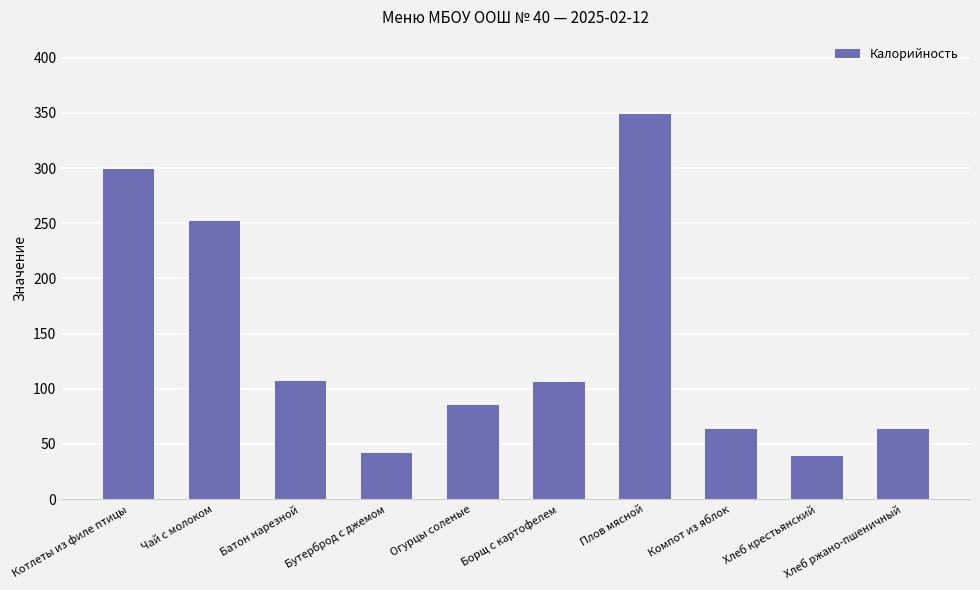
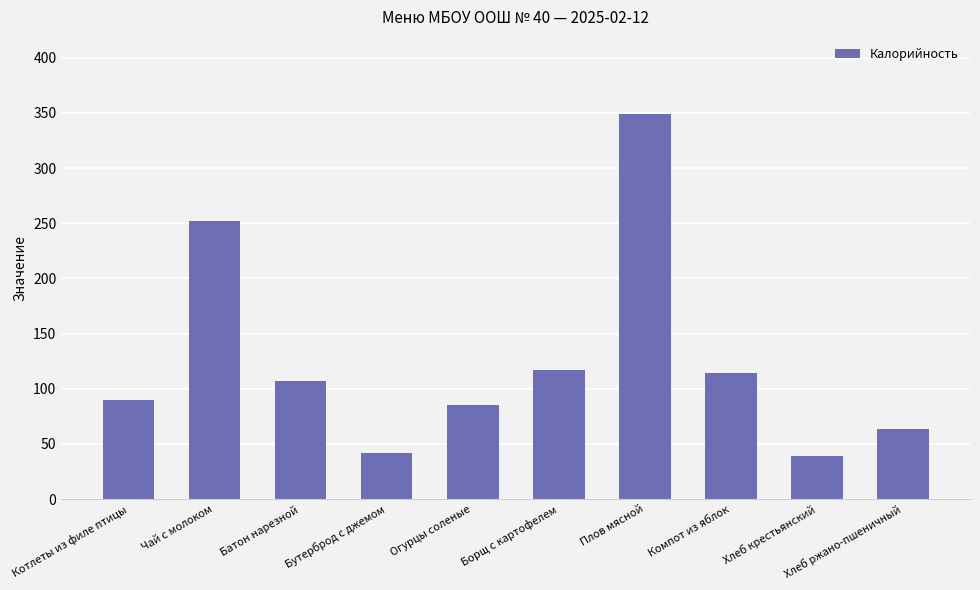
Котлеты из филе птицы: 299 -> 90
Борщ с картофелем: 106 -> 117
Компот из яблок: 64 -> 114
